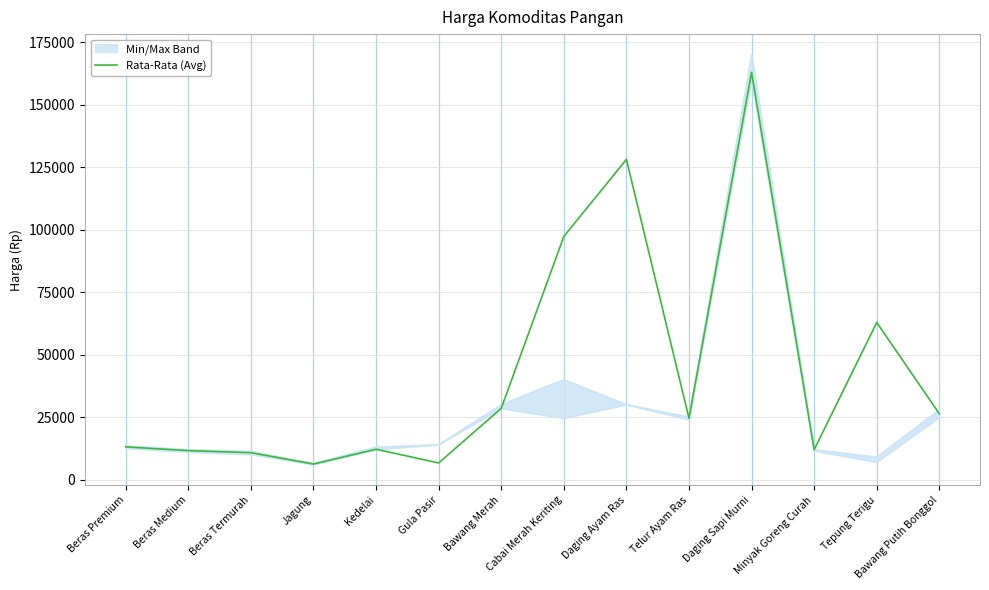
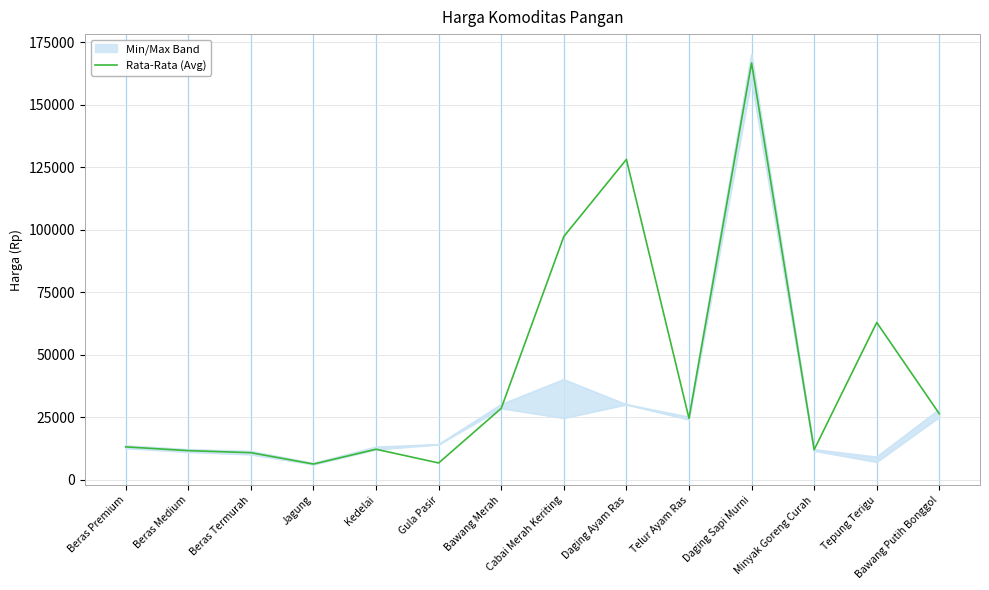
Rata-Rata (Avg), Daging Sapi Murni: 163000 -> 167000
